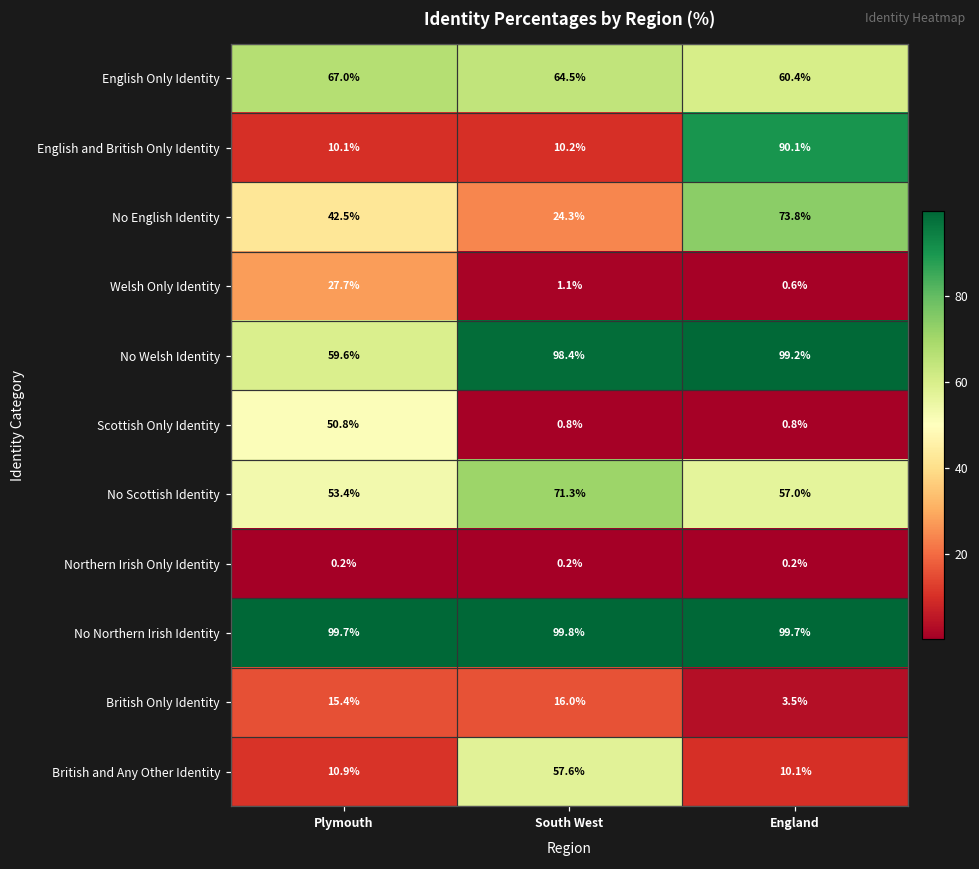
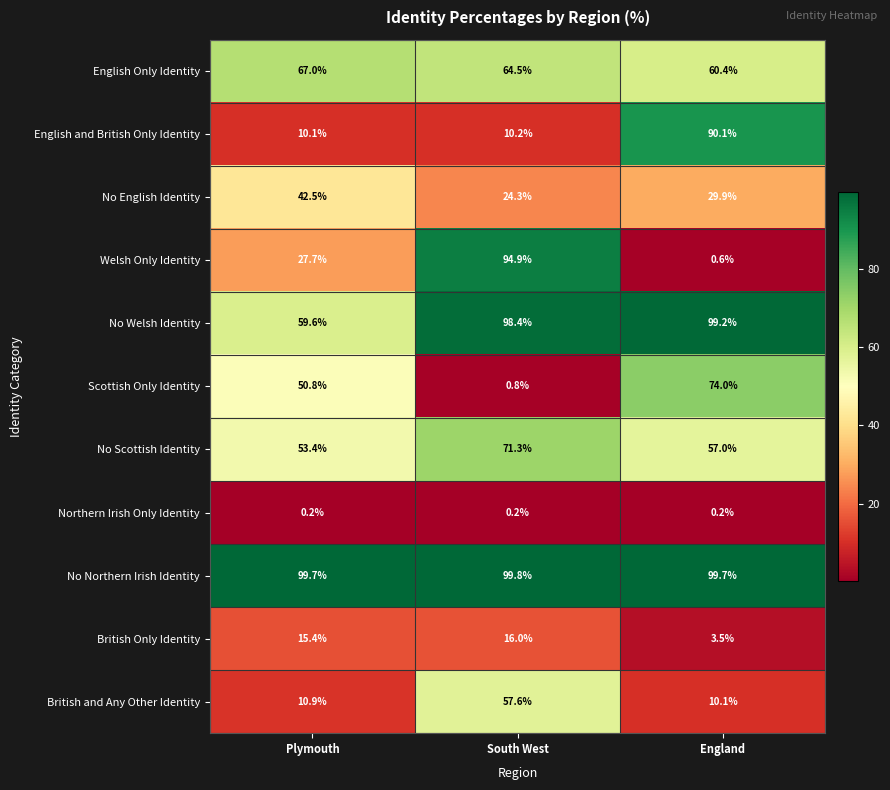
No English Identity, England: 73.8% -> 29.9%
Welsh Only Identity, South West: 1.1% -> 94.9%
Scottish Only Identity, England: 0.8% -> 74.0%
